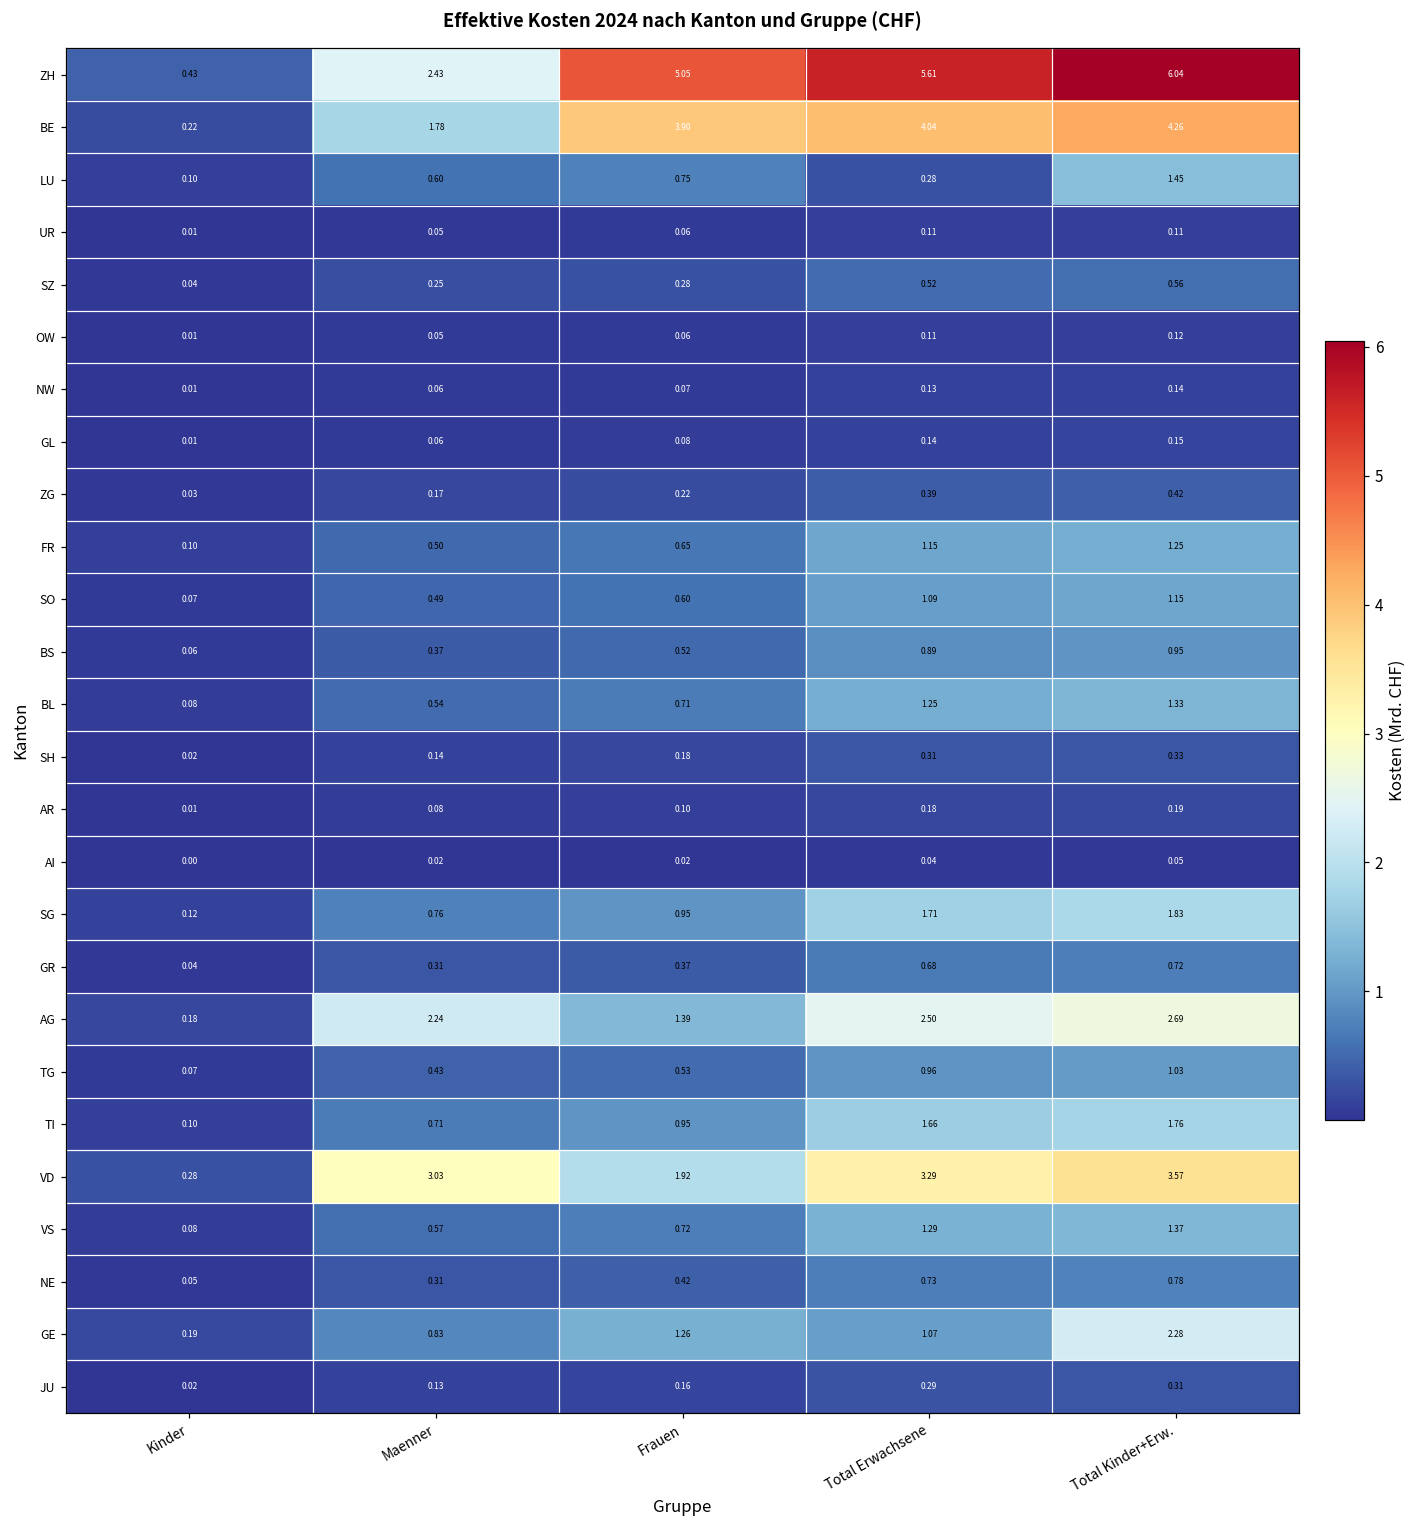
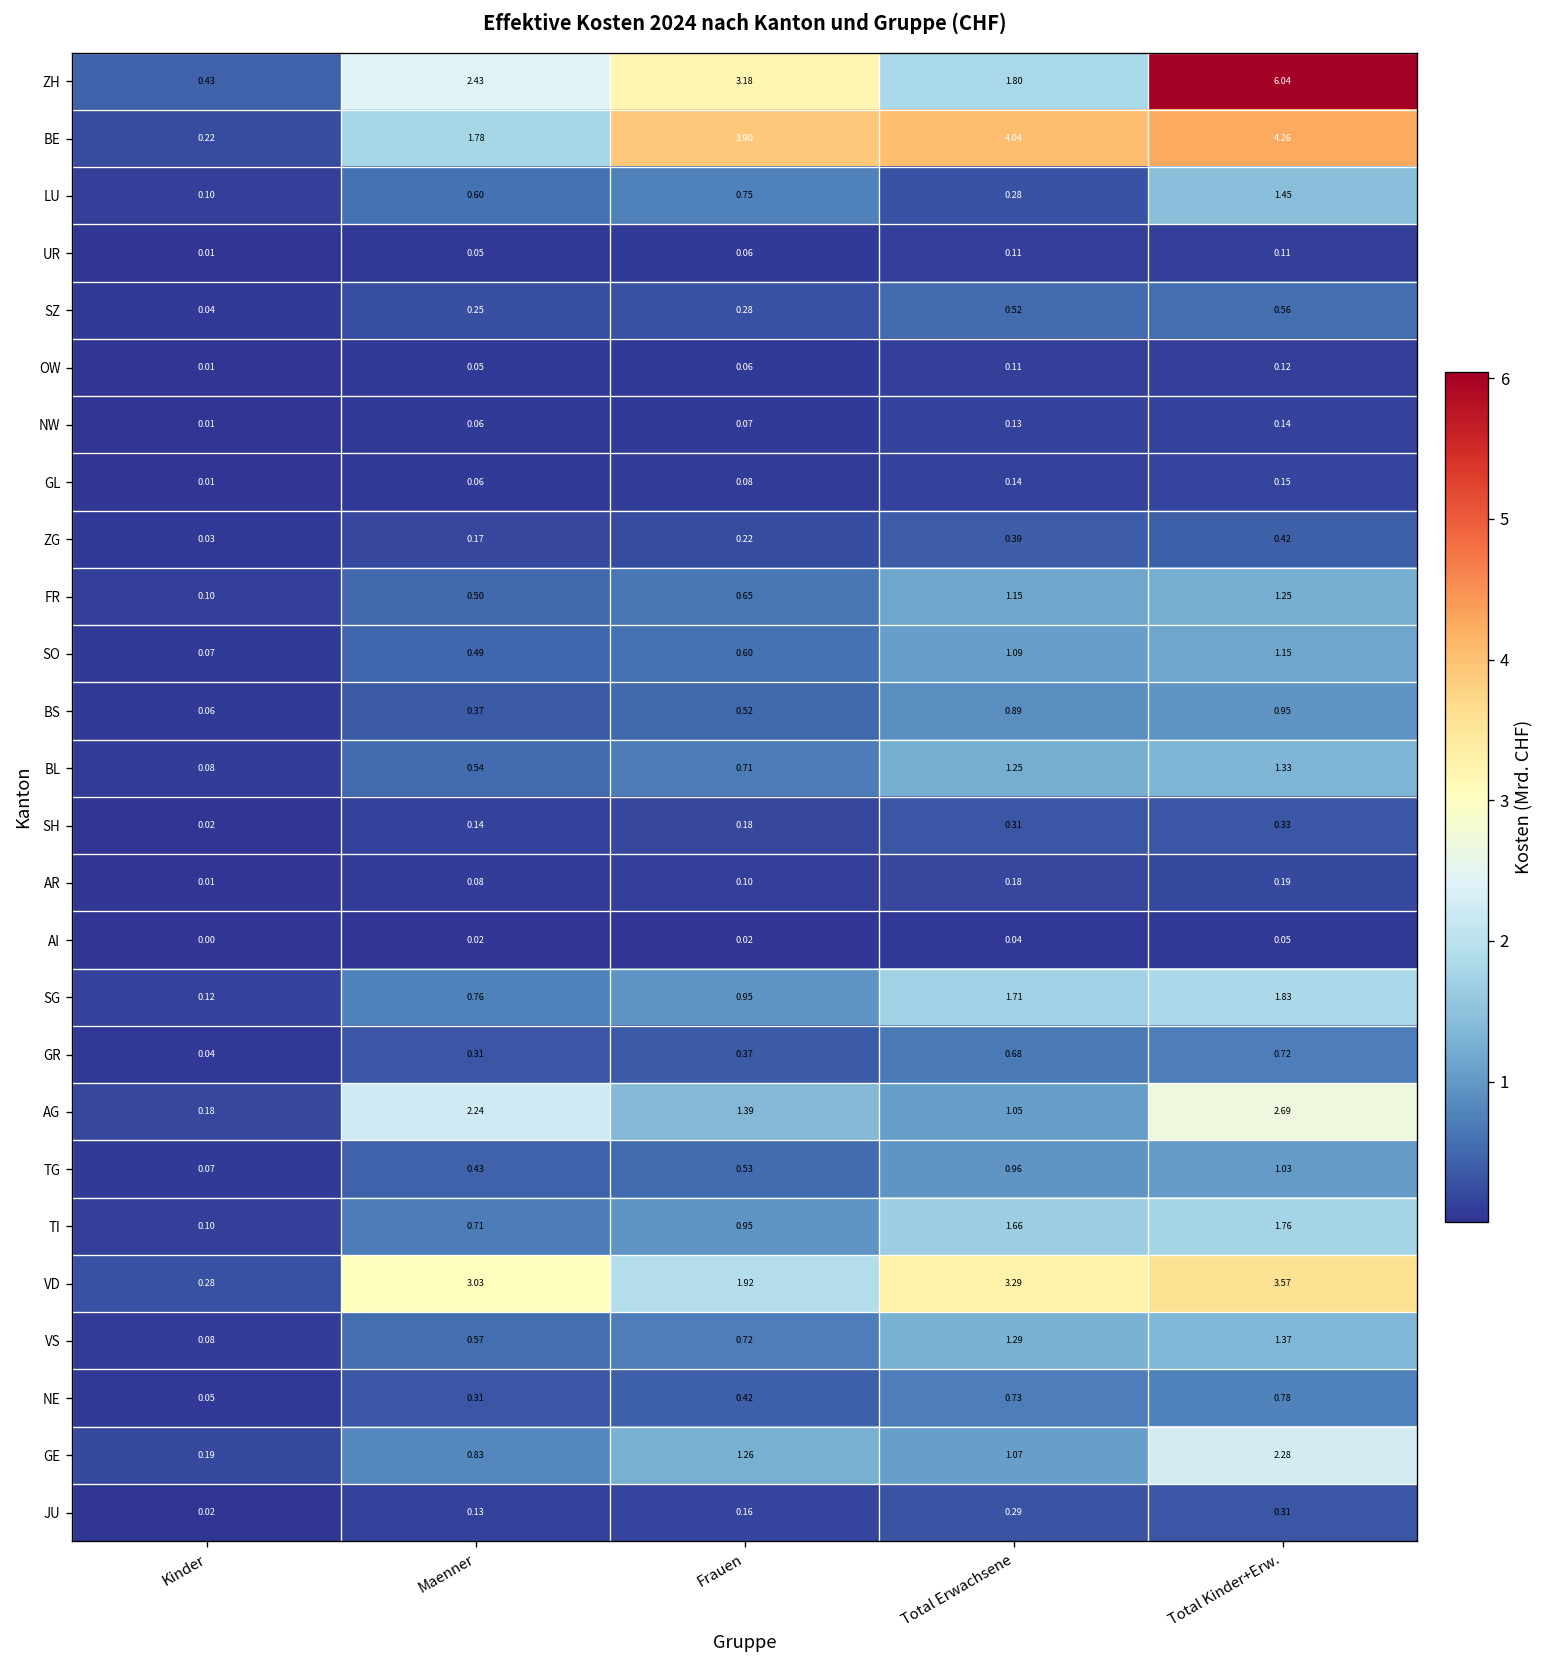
ZH, Frauen: 5.05 -> 3.18
ZH, Total Erwachsene: 5.61 -> 1.80
AG, Total Erwachsene: 2.50 -> 1.05
